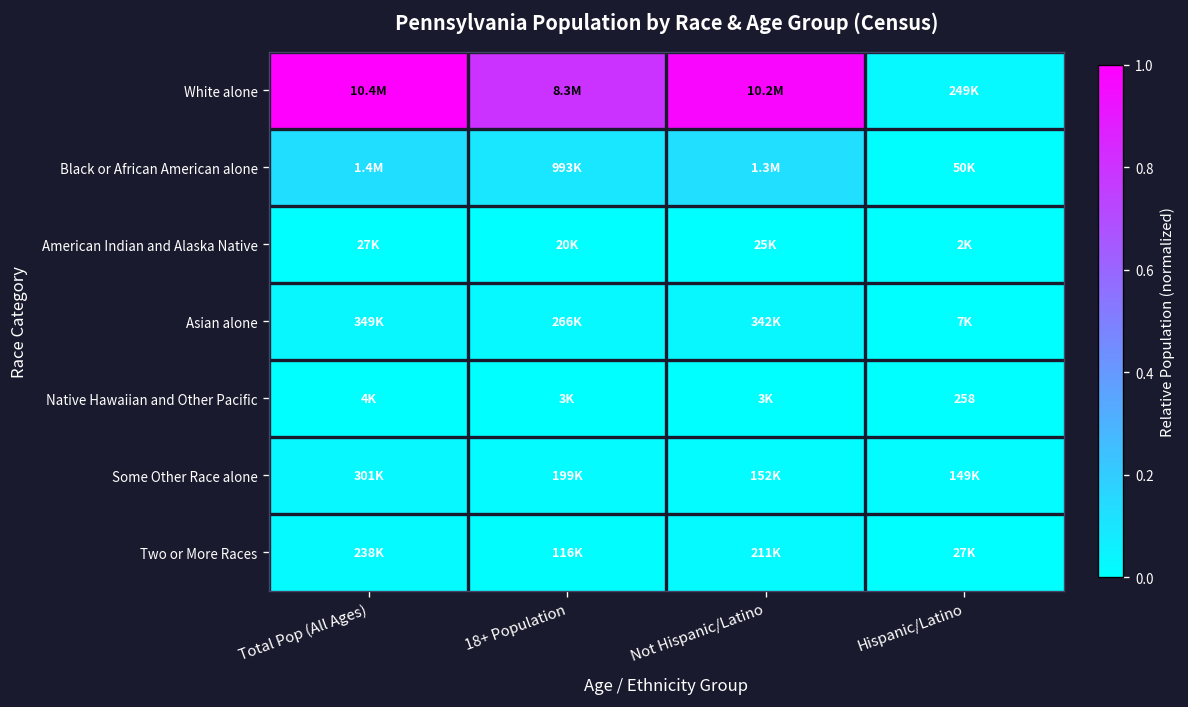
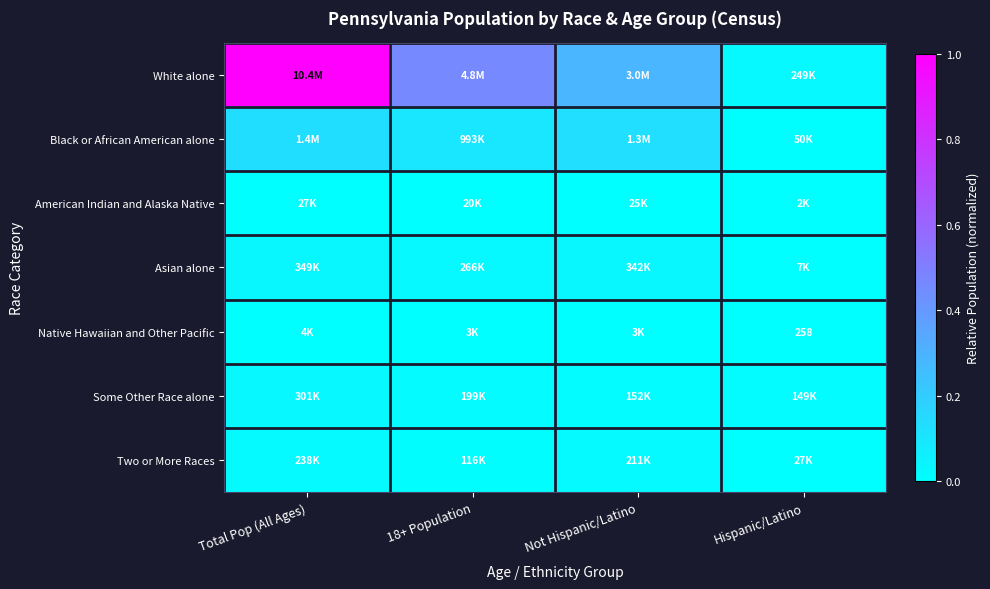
White alone, 18+ Population: 8.3M -> 4.8M
White alone, Not Hispanic/Latino: 10.2M -> 3.0M
